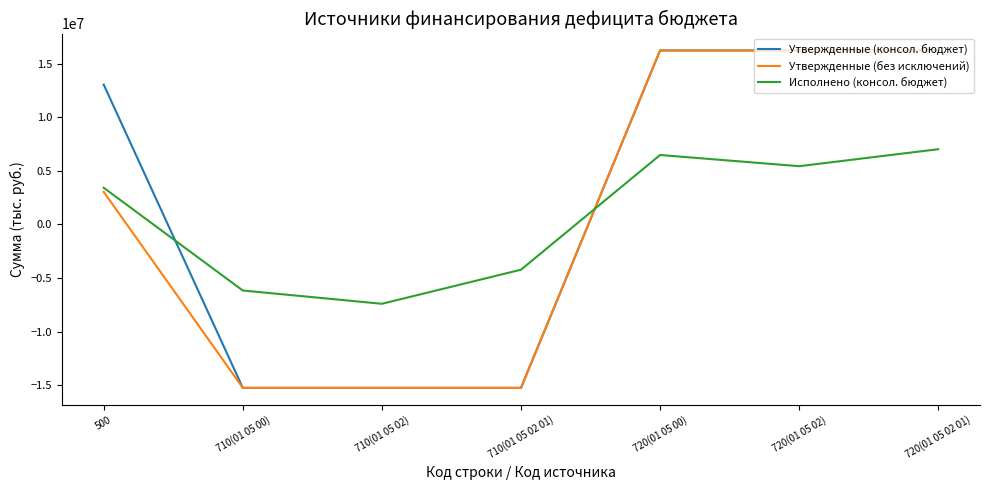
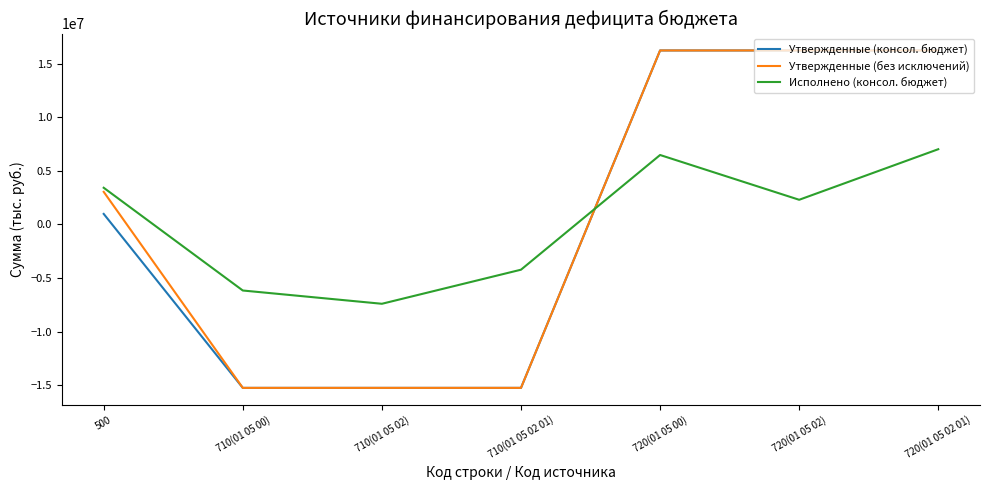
Утвержденные (консол. бюджет), 500: 13000000 -> 1000000
Исполнено (консол. бюджет), 720(01 05 02): 5400000 -> 2300000
